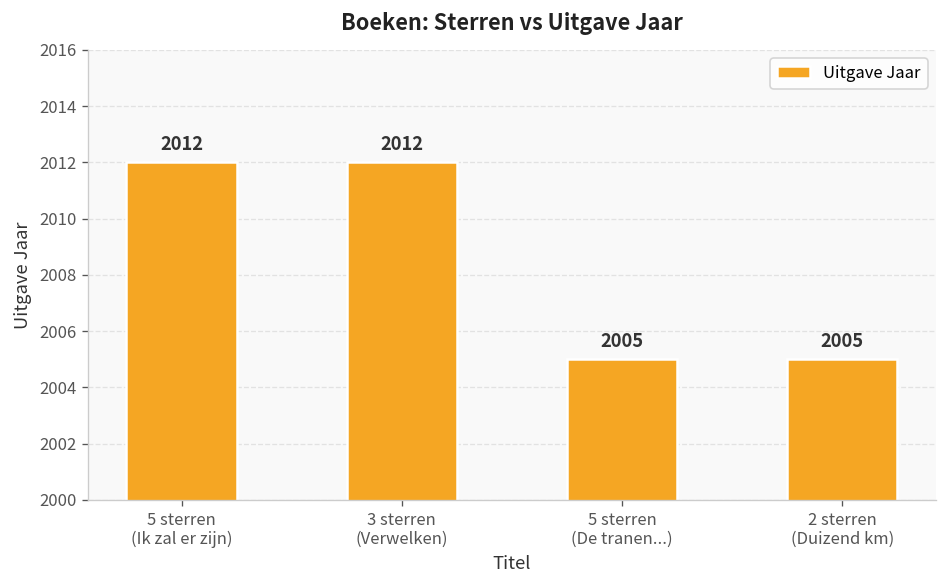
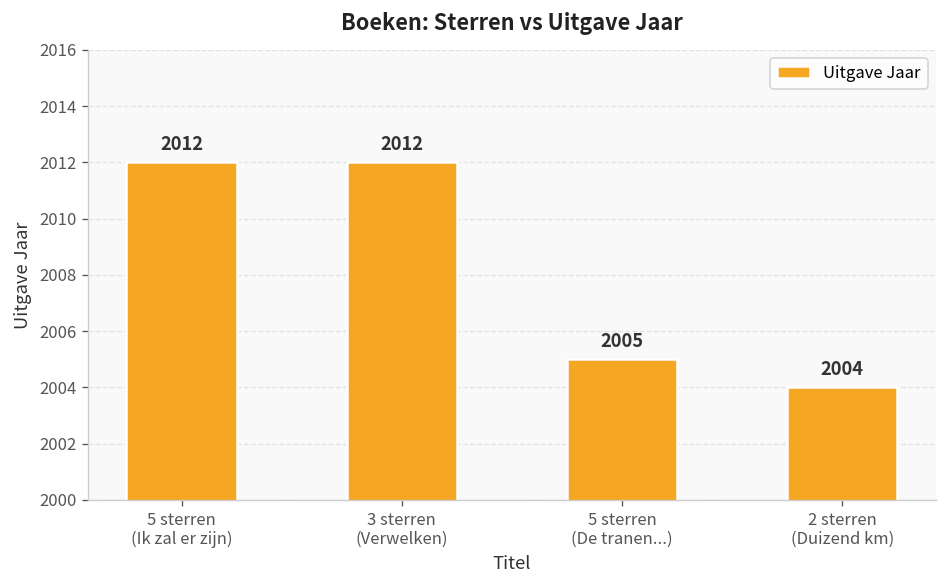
2 sterren (Duizend km): 2005 -> 2004
